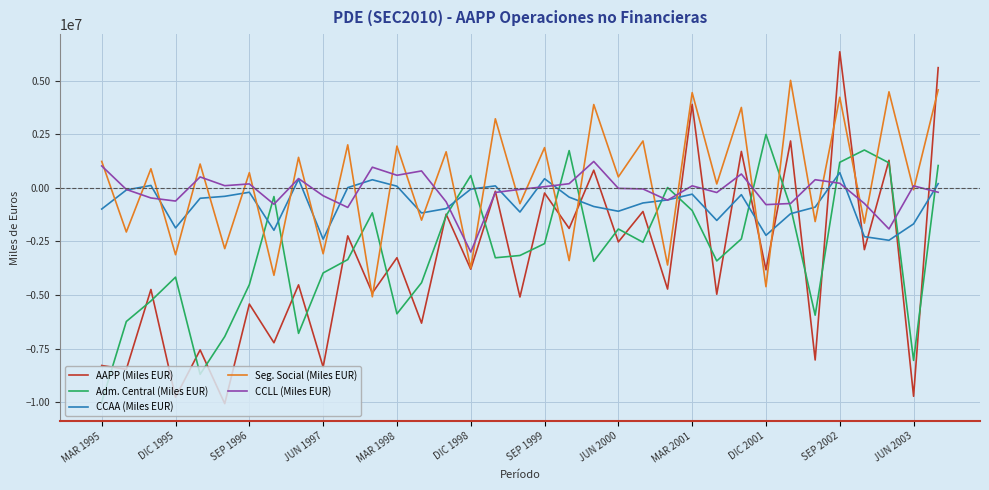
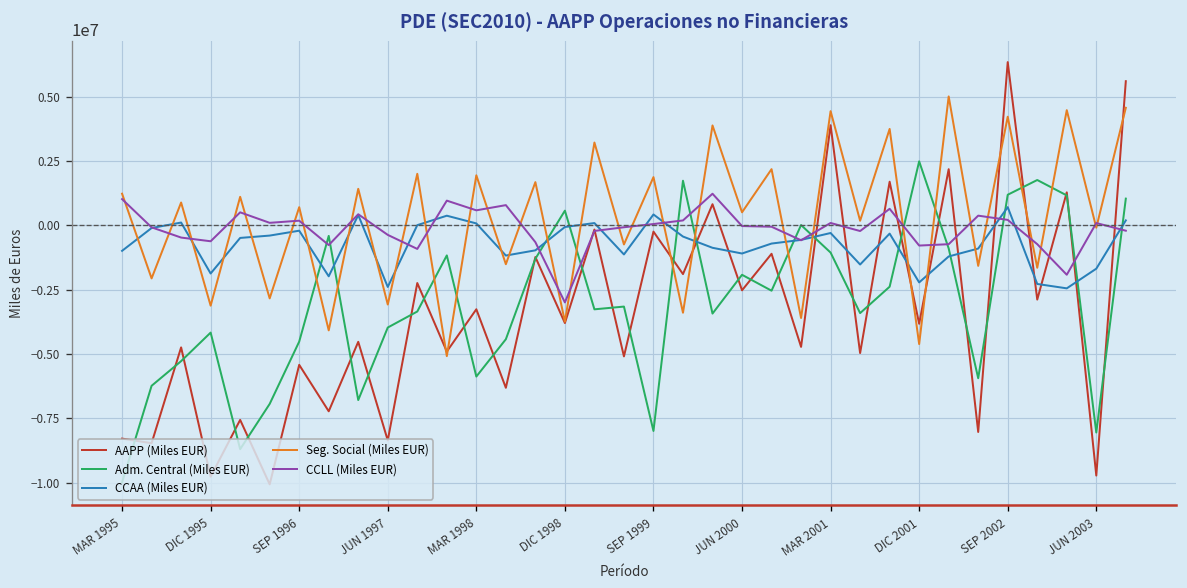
Adm. Central (Miles EUR), SEP 1999: -2600000 -> -8000000
